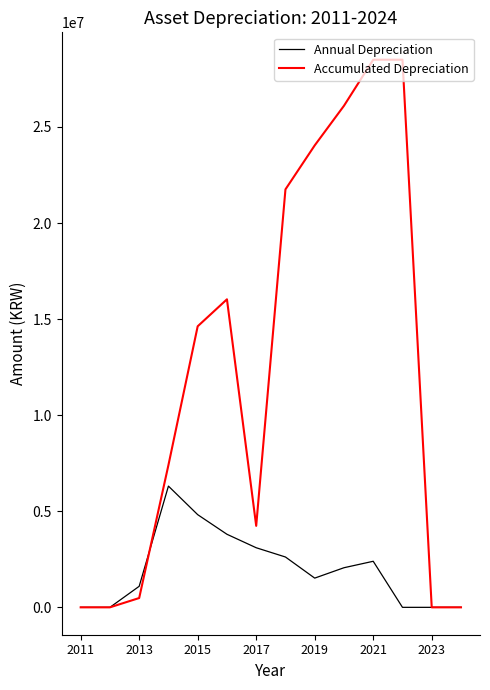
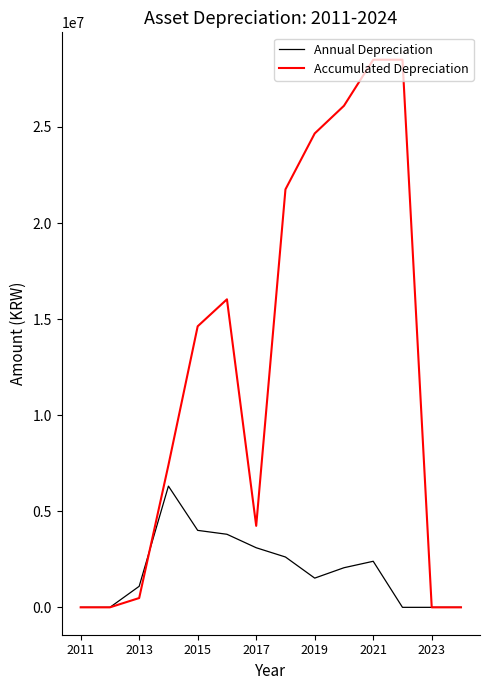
Annual Depreciation, 2015: 4800000 -> 4000000
Accumulated Depreciation, 2019: 24000000 -> 24700000
